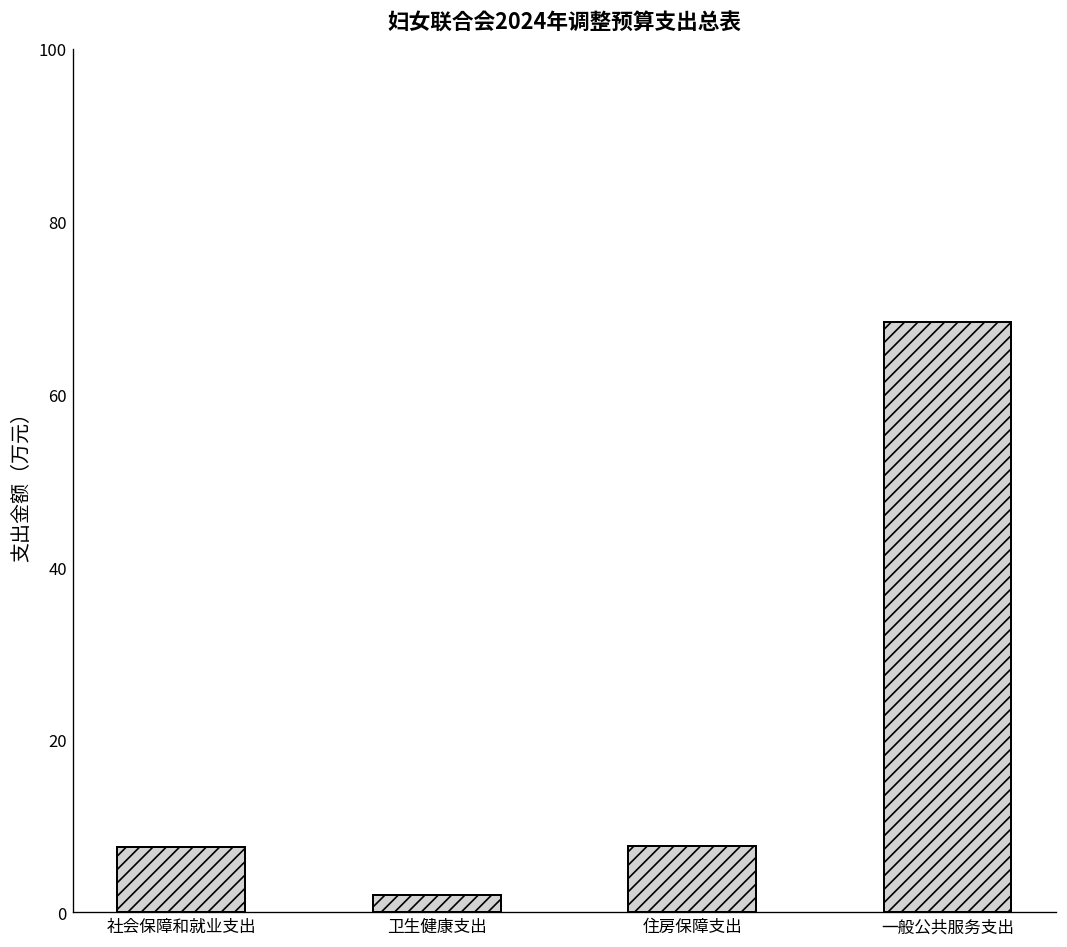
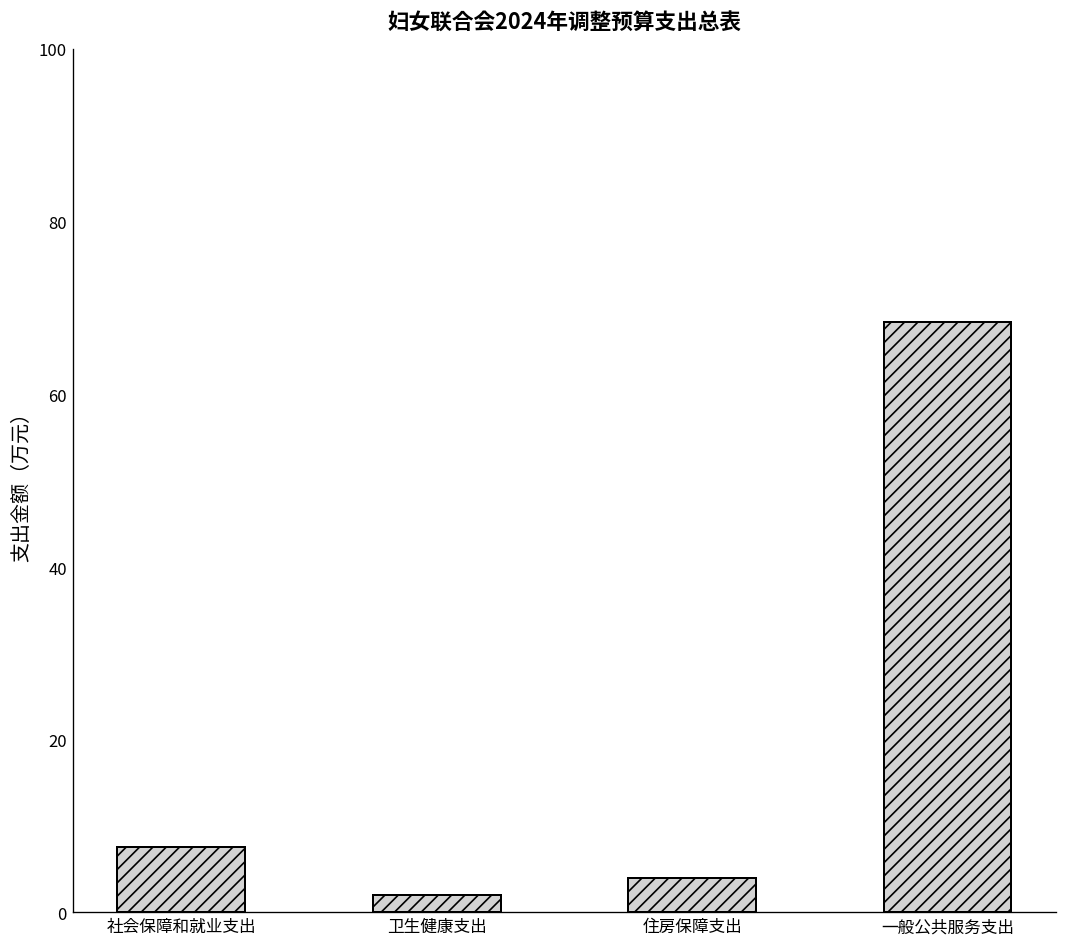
住房保障支出: 8 -> 4
